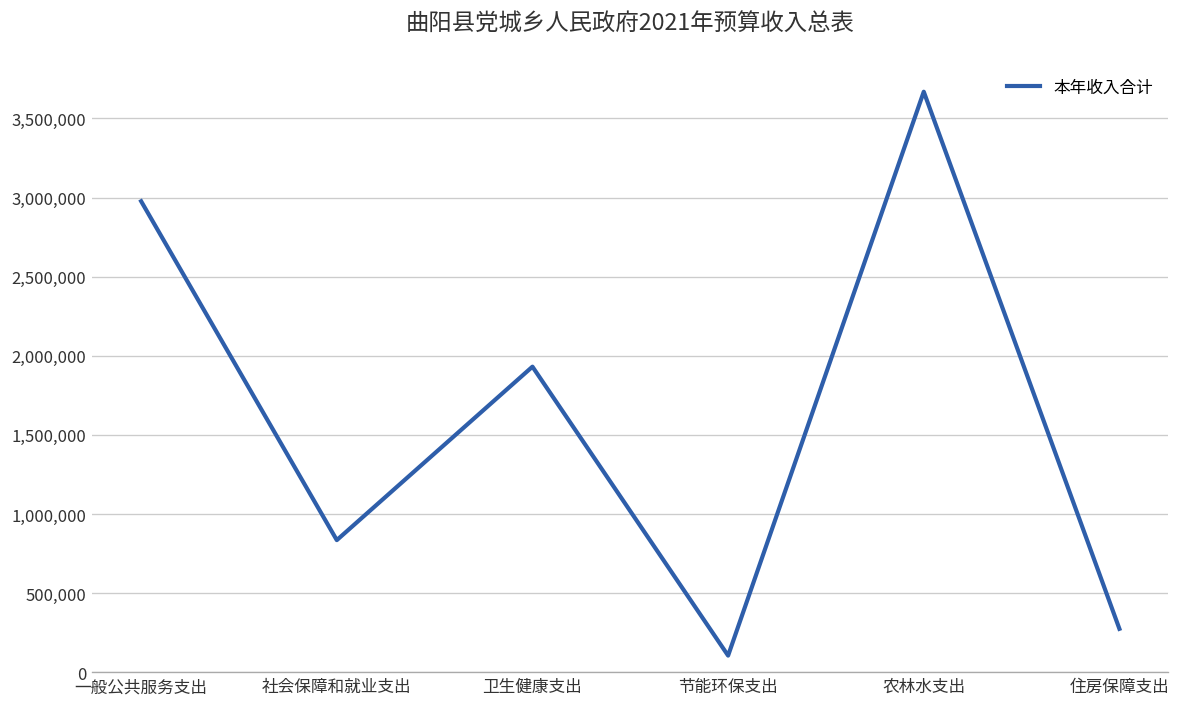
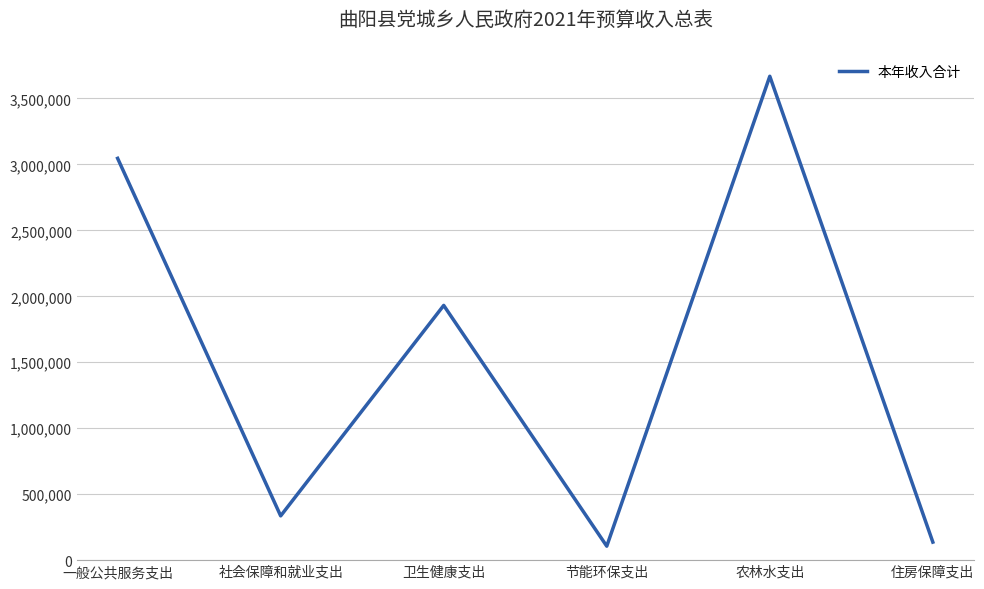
一般公共服务支出: 2,980,000 -> 3,050,000
社会保障和就业支出: 840,000 -> 340,000
住房保障支出: 280,000 -> 140,000
